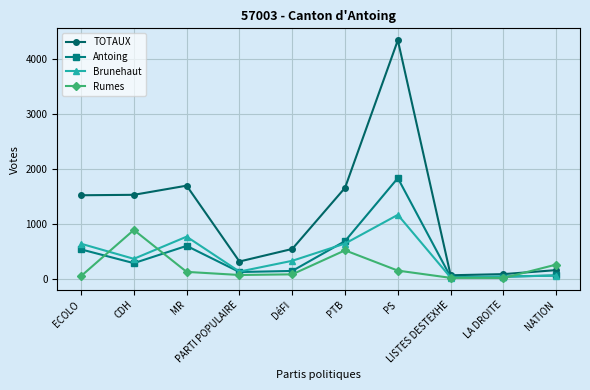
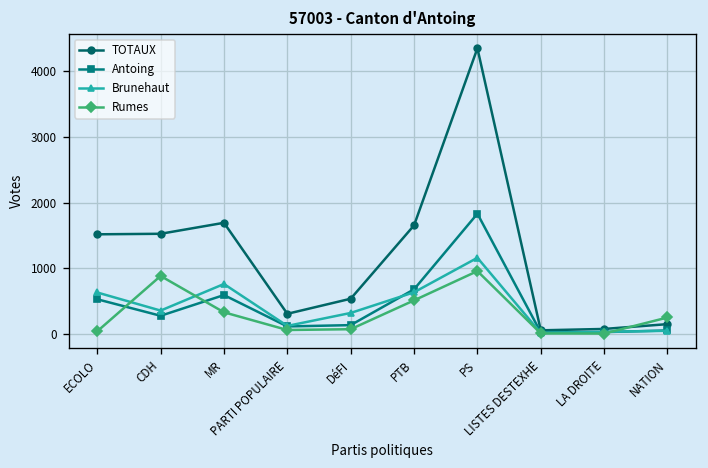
Rumes, MR: 100 -> 300
Rumes, PS: 100 -> 1000
